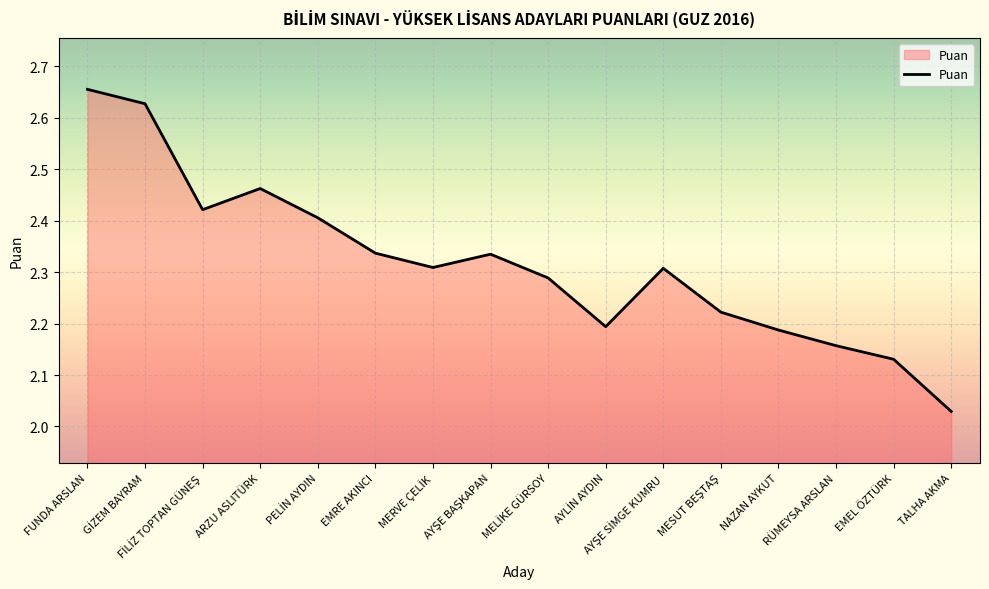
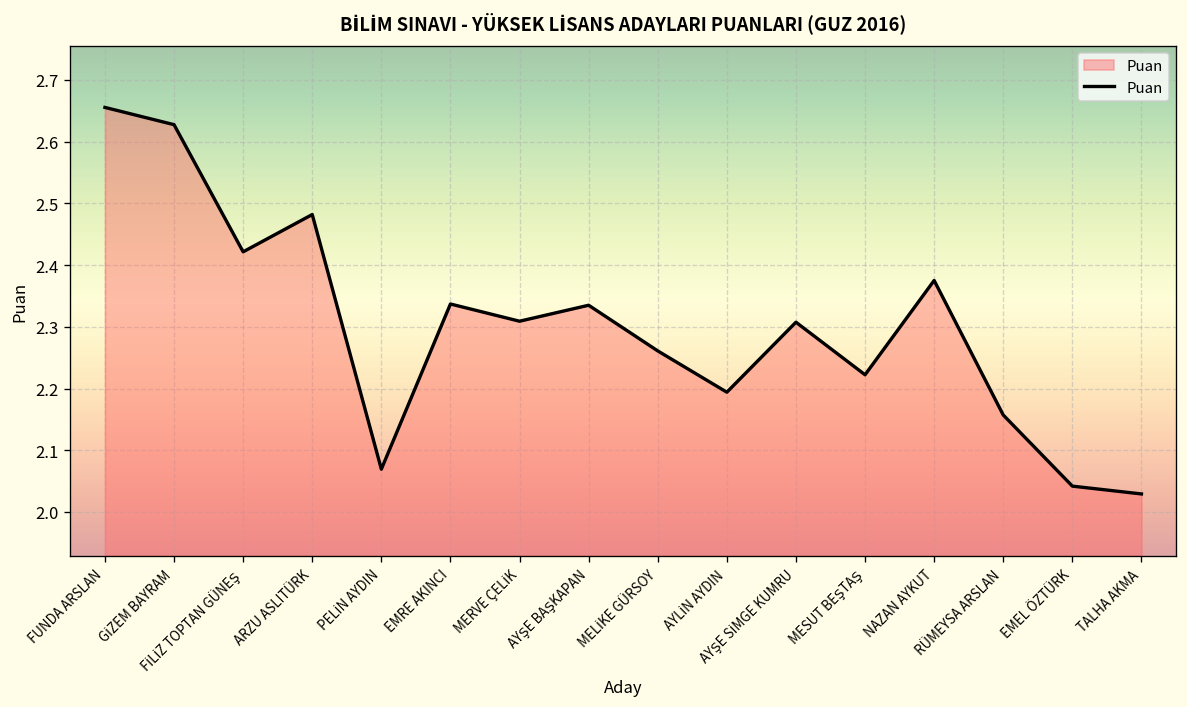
ARZU ASLITÜRK: 2.46 -> 2.48
PELİN AYDIN: 2.41 -> 2.07
MELİKE GÜRSOY: 2.29 -> 2.26
NAZAN AYKUT: 2.19 -> 2.38
EMEL ÖZTÜRK: 2.13 -> 2.04
